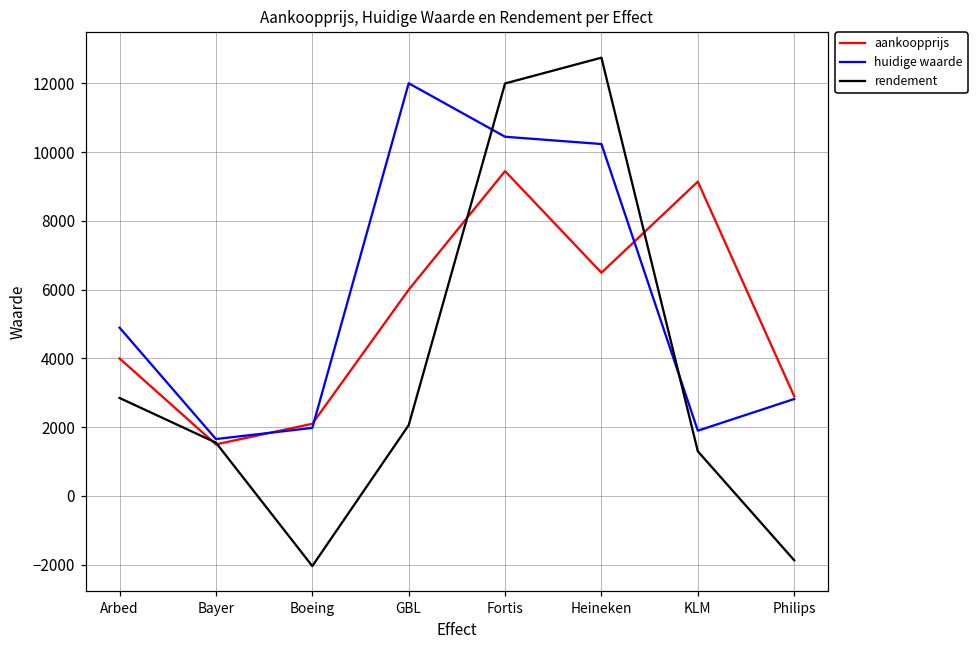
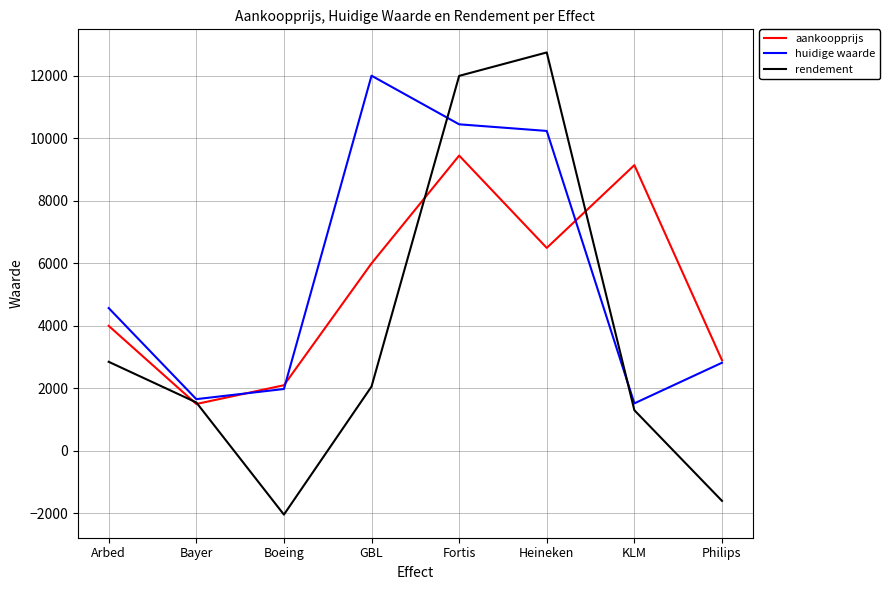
huidige waarde, Arbed: 4900 -> 4600
huidige waarde, KLM: 1900 -> 1500
rendement, Philips: -1900 -> -1600
